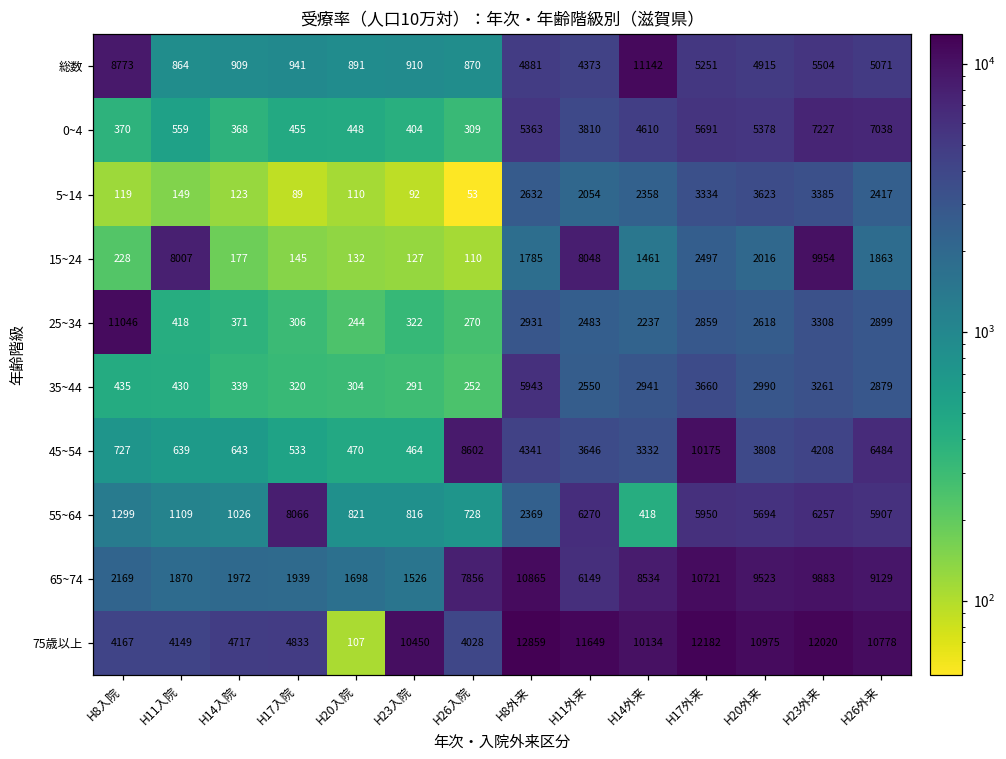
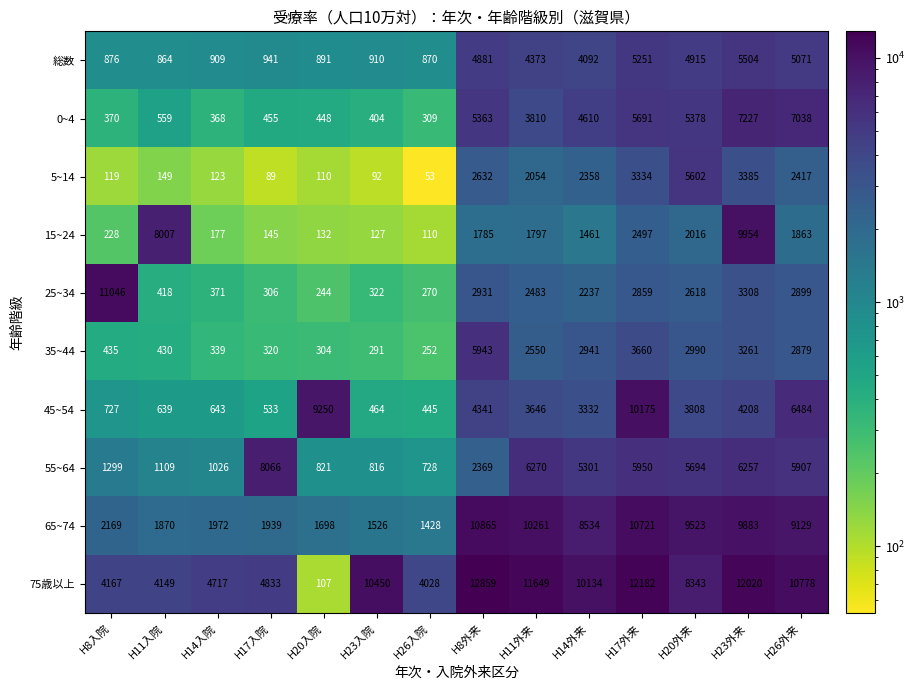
総数, H8入院: 8773 -> 876
総数, H14外来: 11142 -> 4092
5~14, H20外来: 3623 -> 5602
15~24, H11外来: 8048 -> 1797
45~54, H20入院: 470 -> 9250
45~54, H26入院: 8602 -> 445
55~64, H14外来: 418 -> 5301
65~74, H26入院: 7856 -> 1428
65~74, H11外来: 6149 -> 10261
75歳以上, H20外来: 10975 -> 8343
